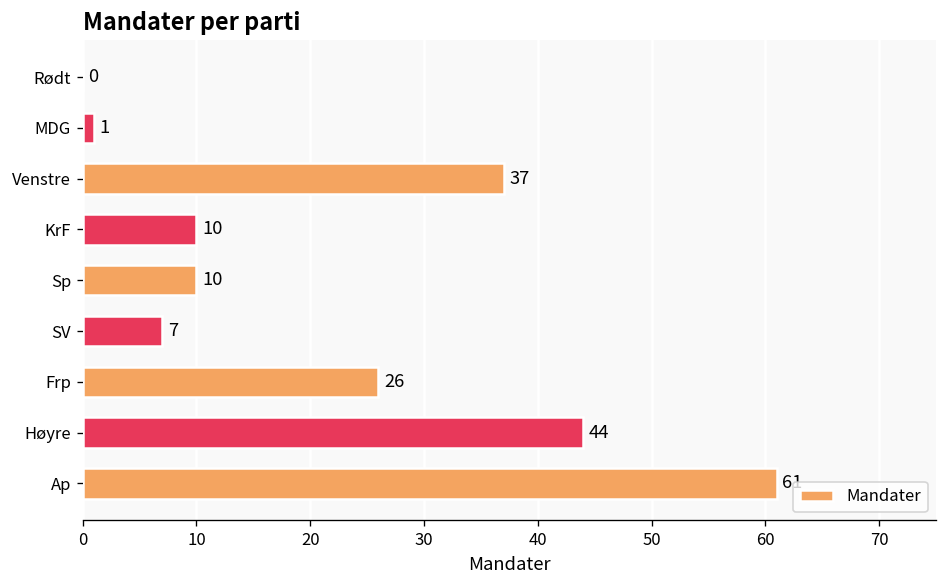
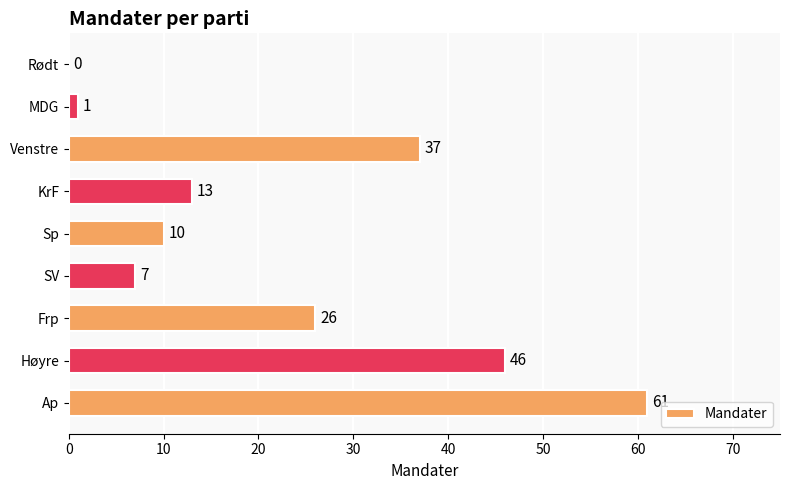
KrF: 10 -> 13
Høyre: 44 -> 46
